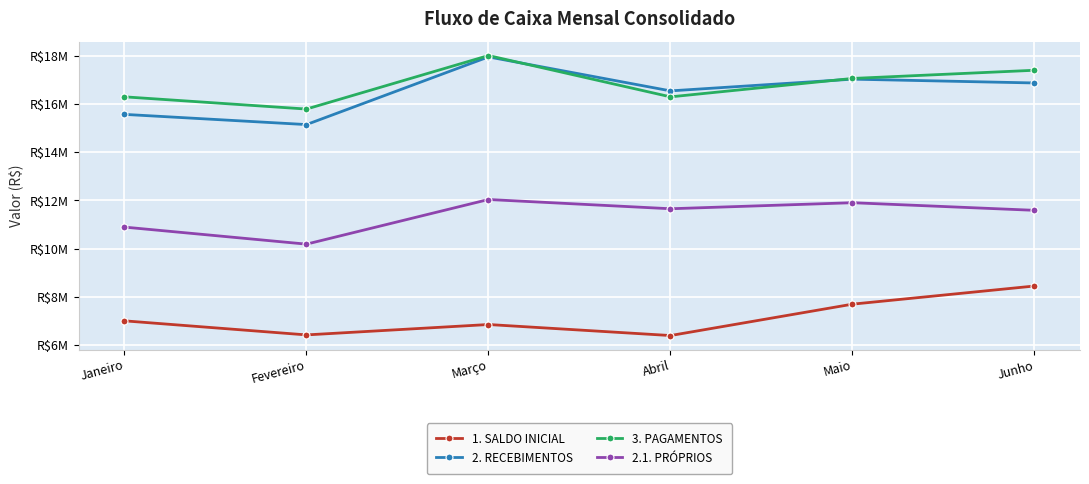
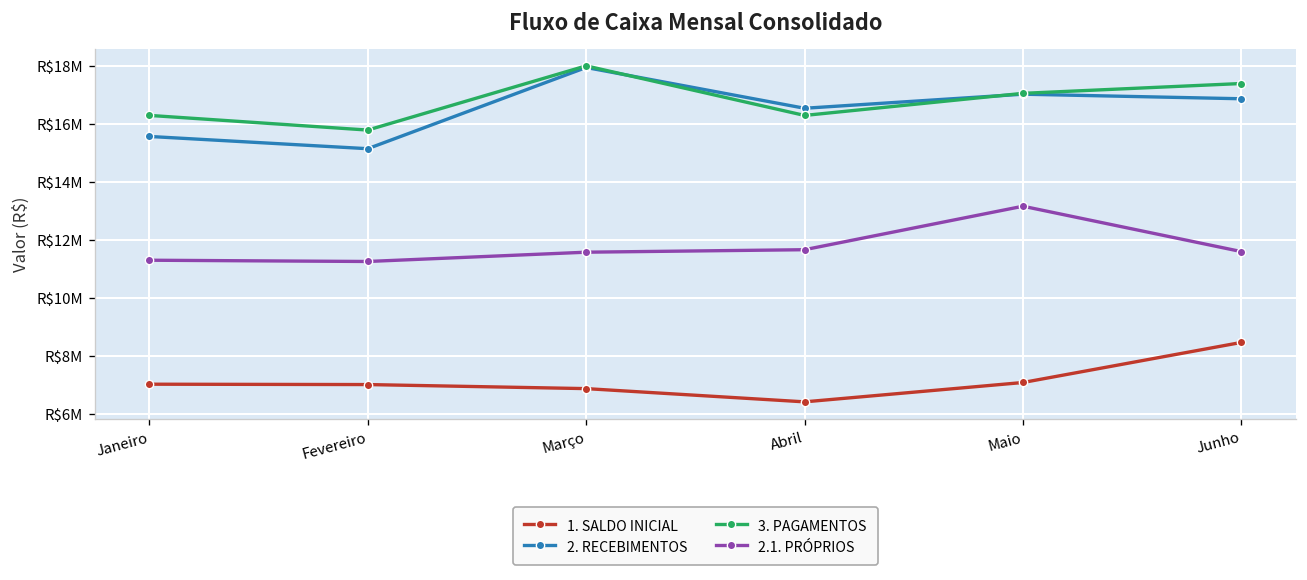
2.1. PRÓPRIOS, Janeiro: R$10900000 -> R$11300000
1. SALDO INICIAL, Fevereiro: R$6400000 -> R$7000000
2.1. PRÓPRIOS, Fevereiro: R$10200000 -> R$11300000
2.1. PRÓPRIOS, Março: R$12000000 -> R$11600000
1. SALDO INICIAL, Maio: R$7700000 -> R$7100000
2.1. PRÓPRIOS, Maio: R$11900000 -> R$13200000
